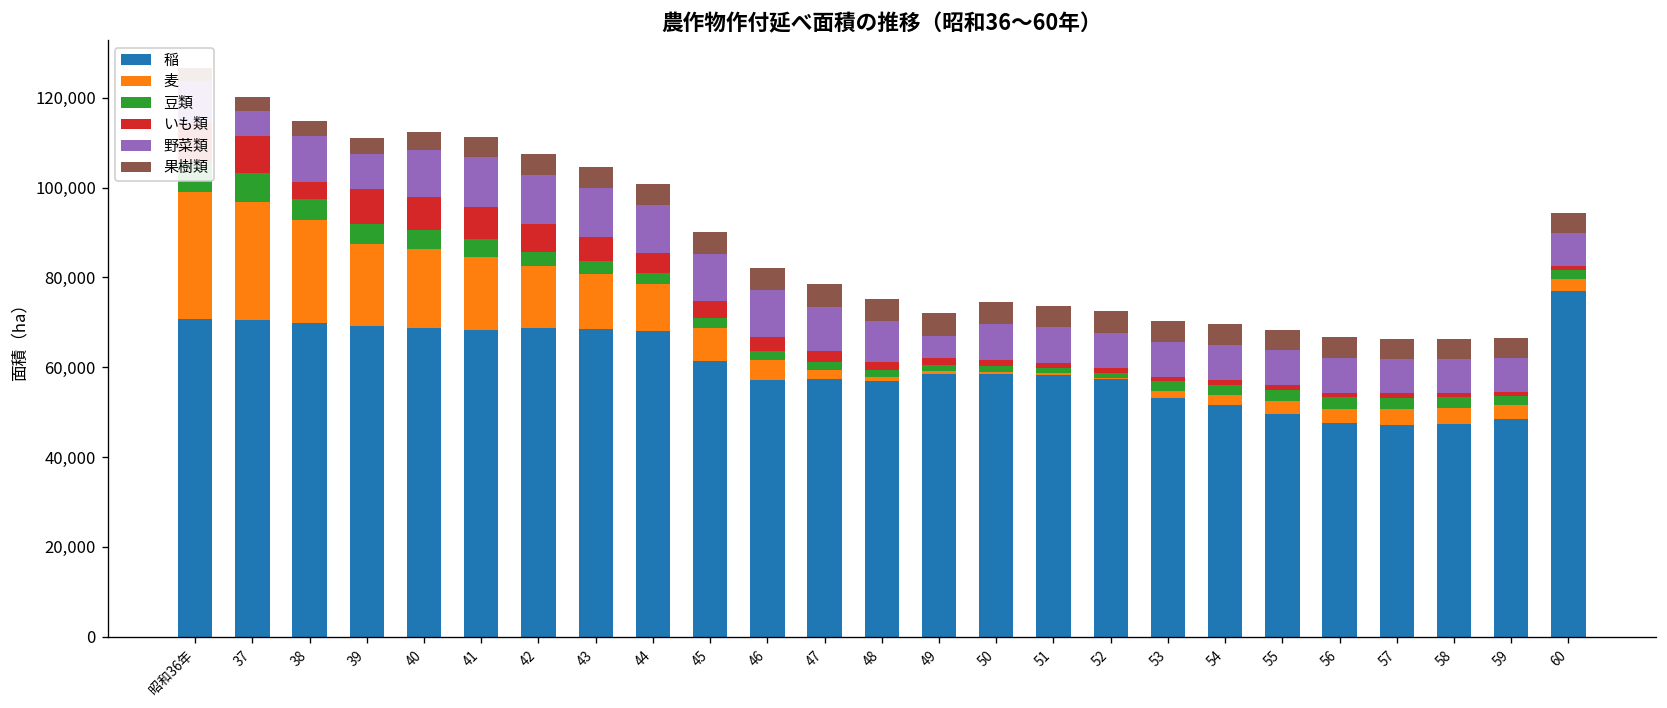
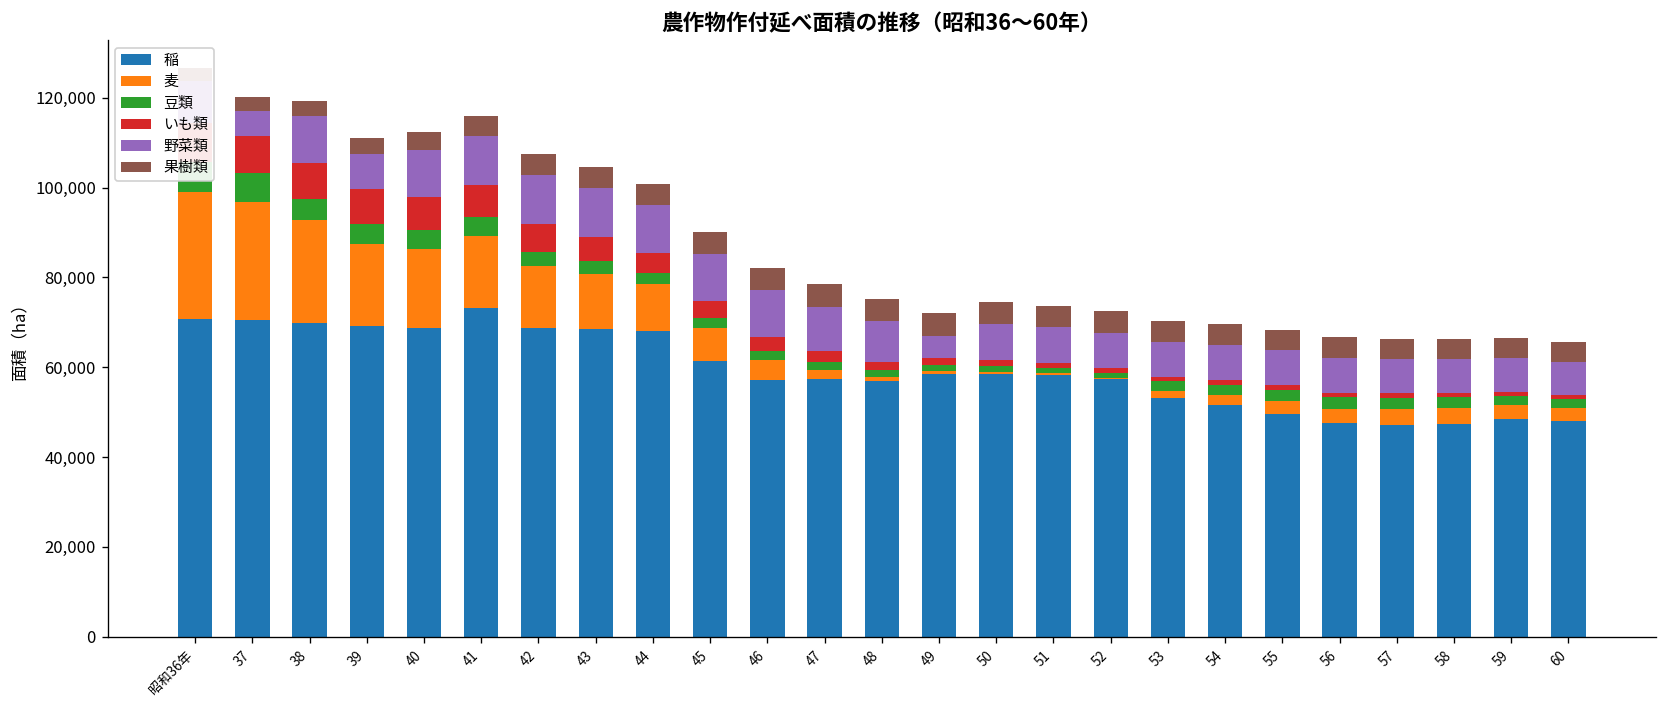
いも類, 38: 4,000 -> 8,000
稲, 41: 68,000 -> 73,000
稲, 60: 77,000 -> 48,000
